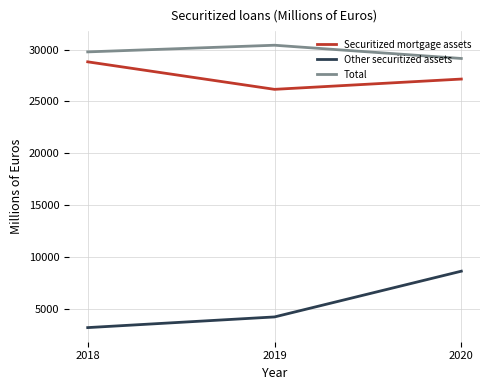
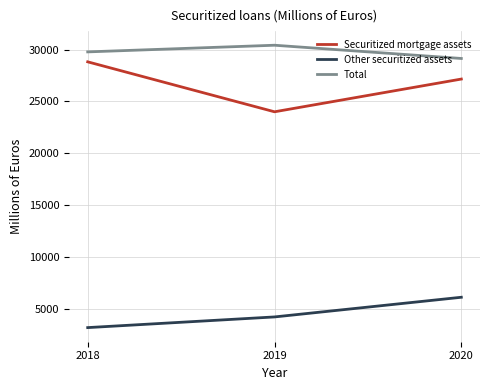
Securitized mortgage assets, 2019: 26200 -> 24000
Other securitized assets, 2020: 8700 -> 6100
